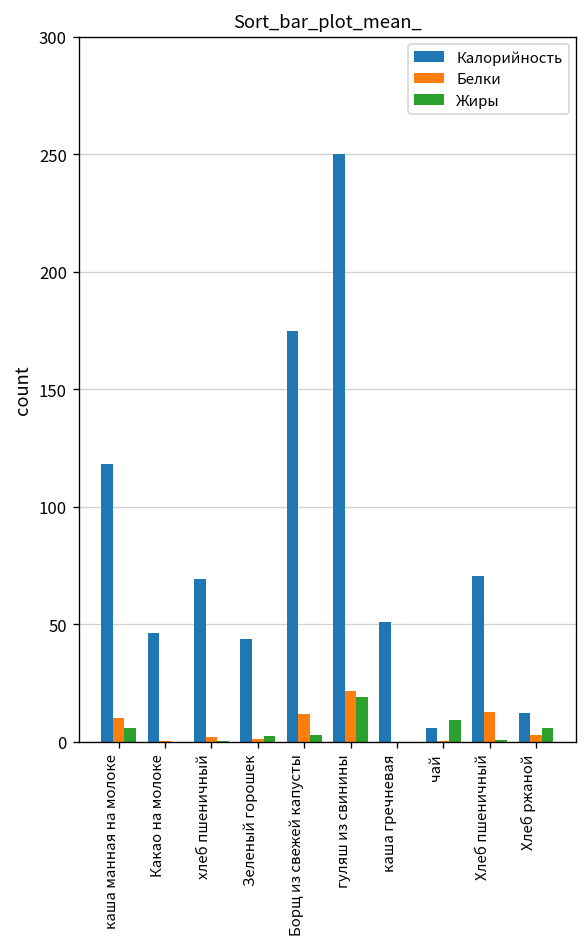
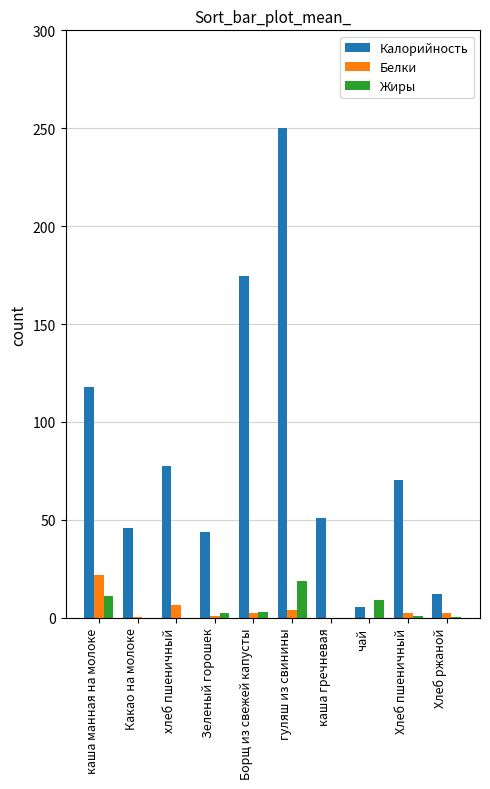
Белки, каша манная на молоке: 10 -> 22
Жиры, каша манная на молоке: 6 -> 11
Калорийность, хлеб пшеничный: 69 -> 77
Белки, хлеб пшеничный: 2 -> 6
Белки, Борщ из свежей капусты: 12 -> 3
Белки, гуляш из свинины: 22 -> 4
Белки, Хлеб пшеничный: 13 -> 2
Жиры, Хлеб ржаной: 6 -> 0
